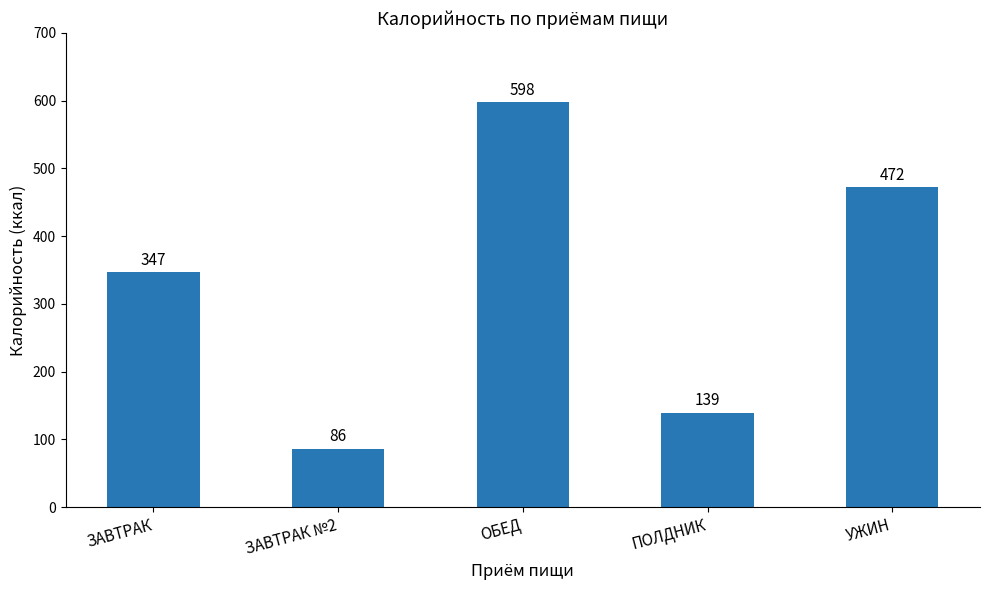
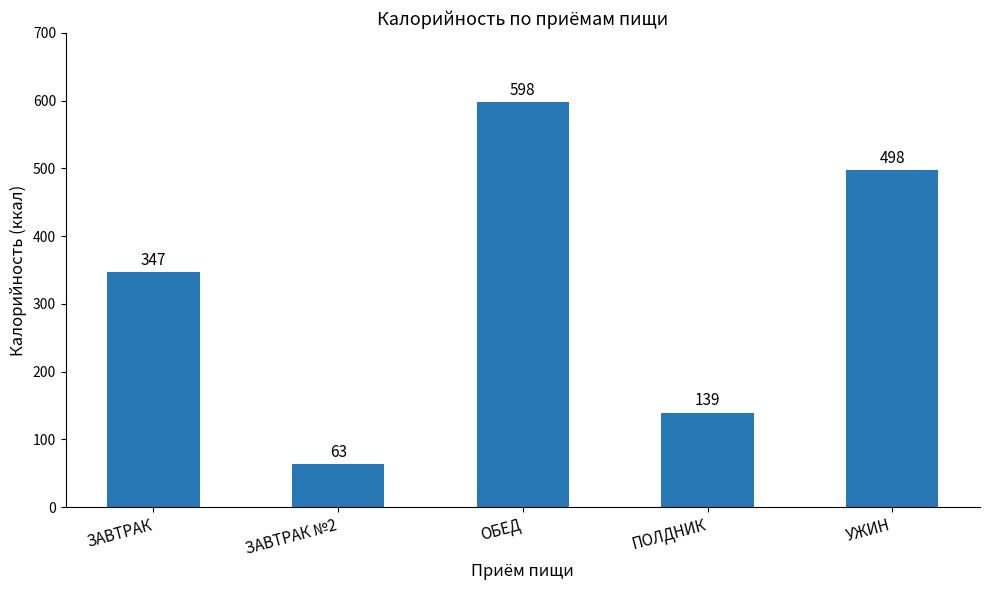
ЗАВТРАК №2: 86 -> 63
УЖИН: 472 -> 498
